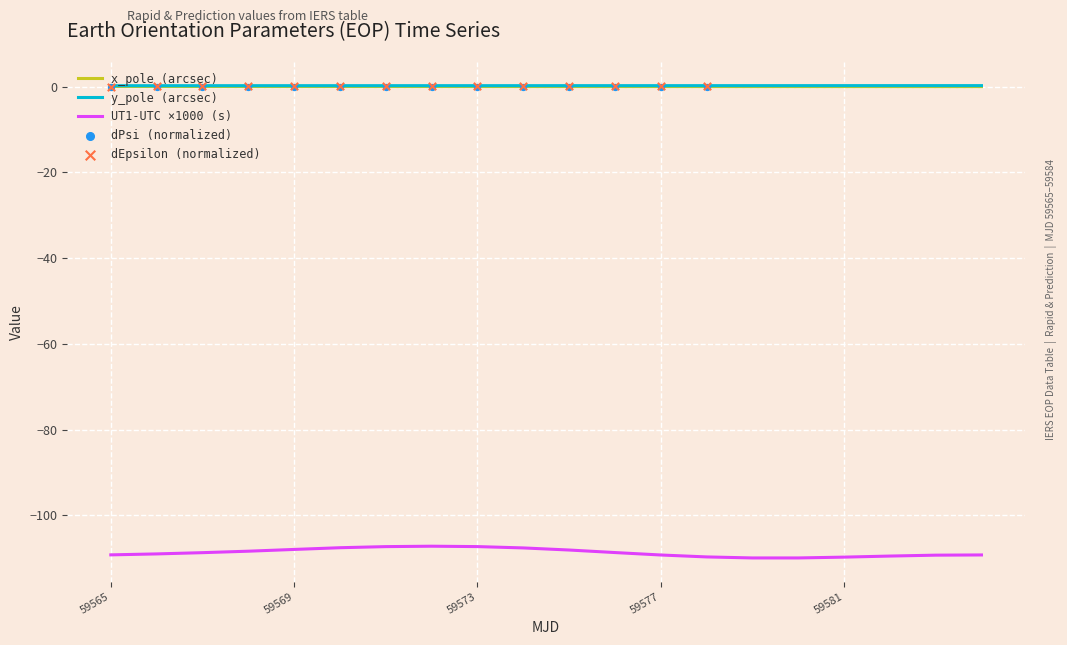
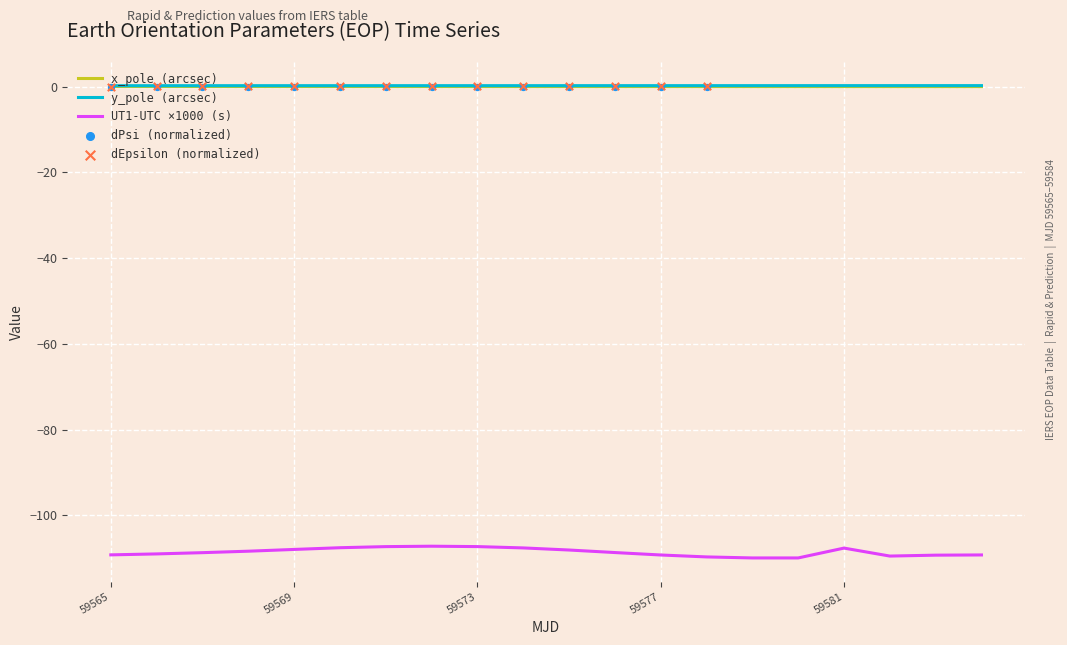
UT1-UTC ×1000 (s), 59581: -110 -> -108
